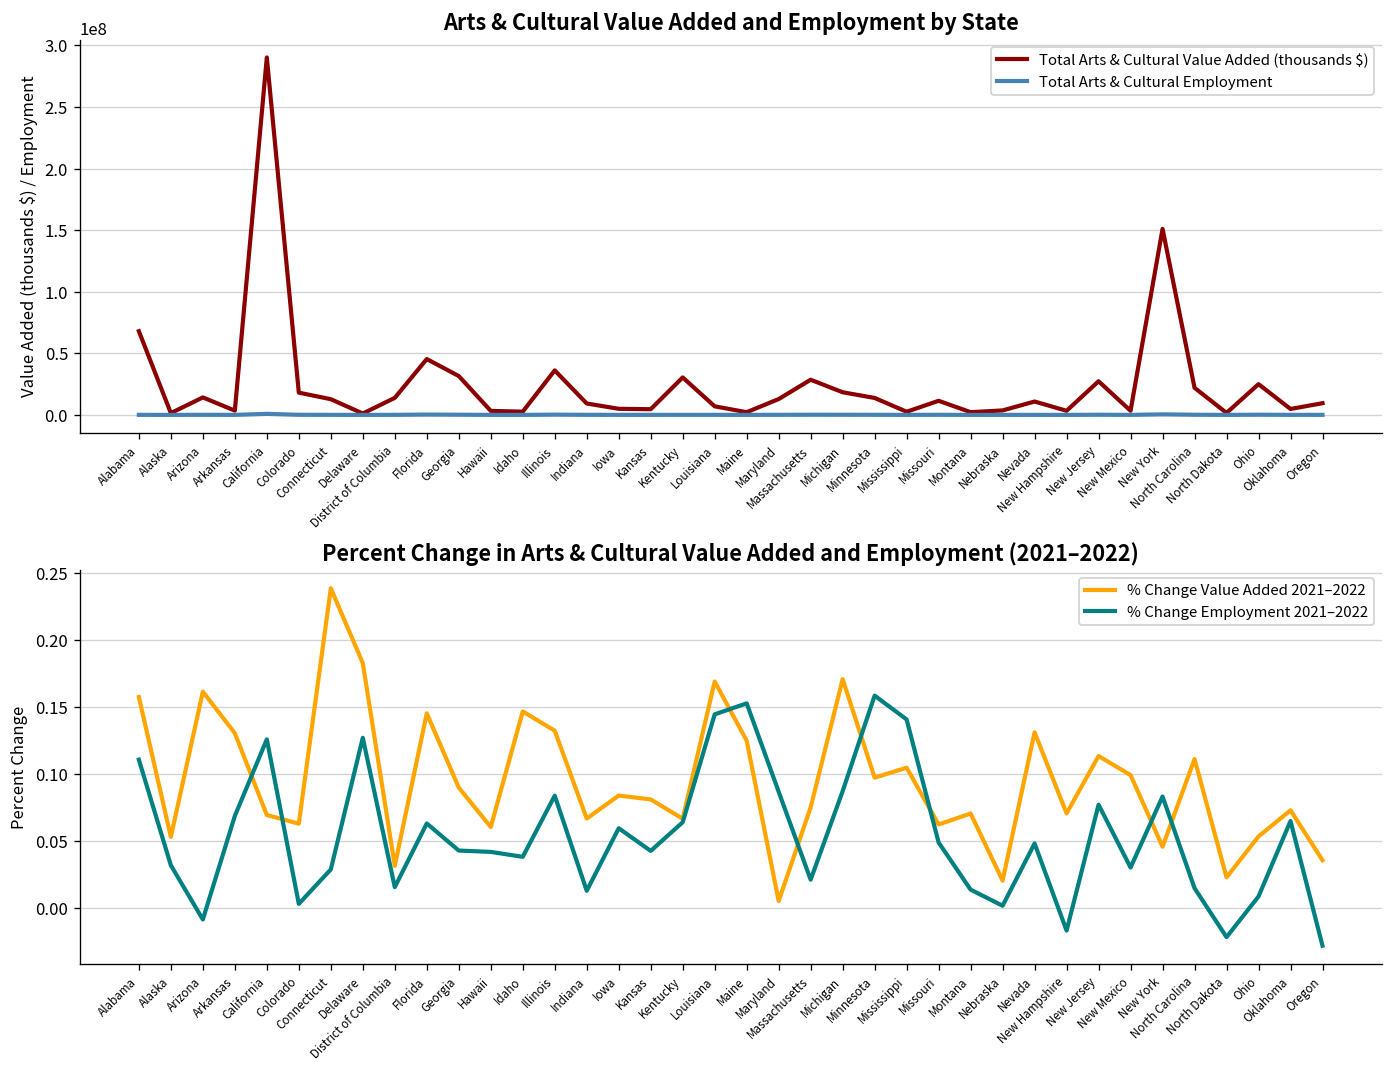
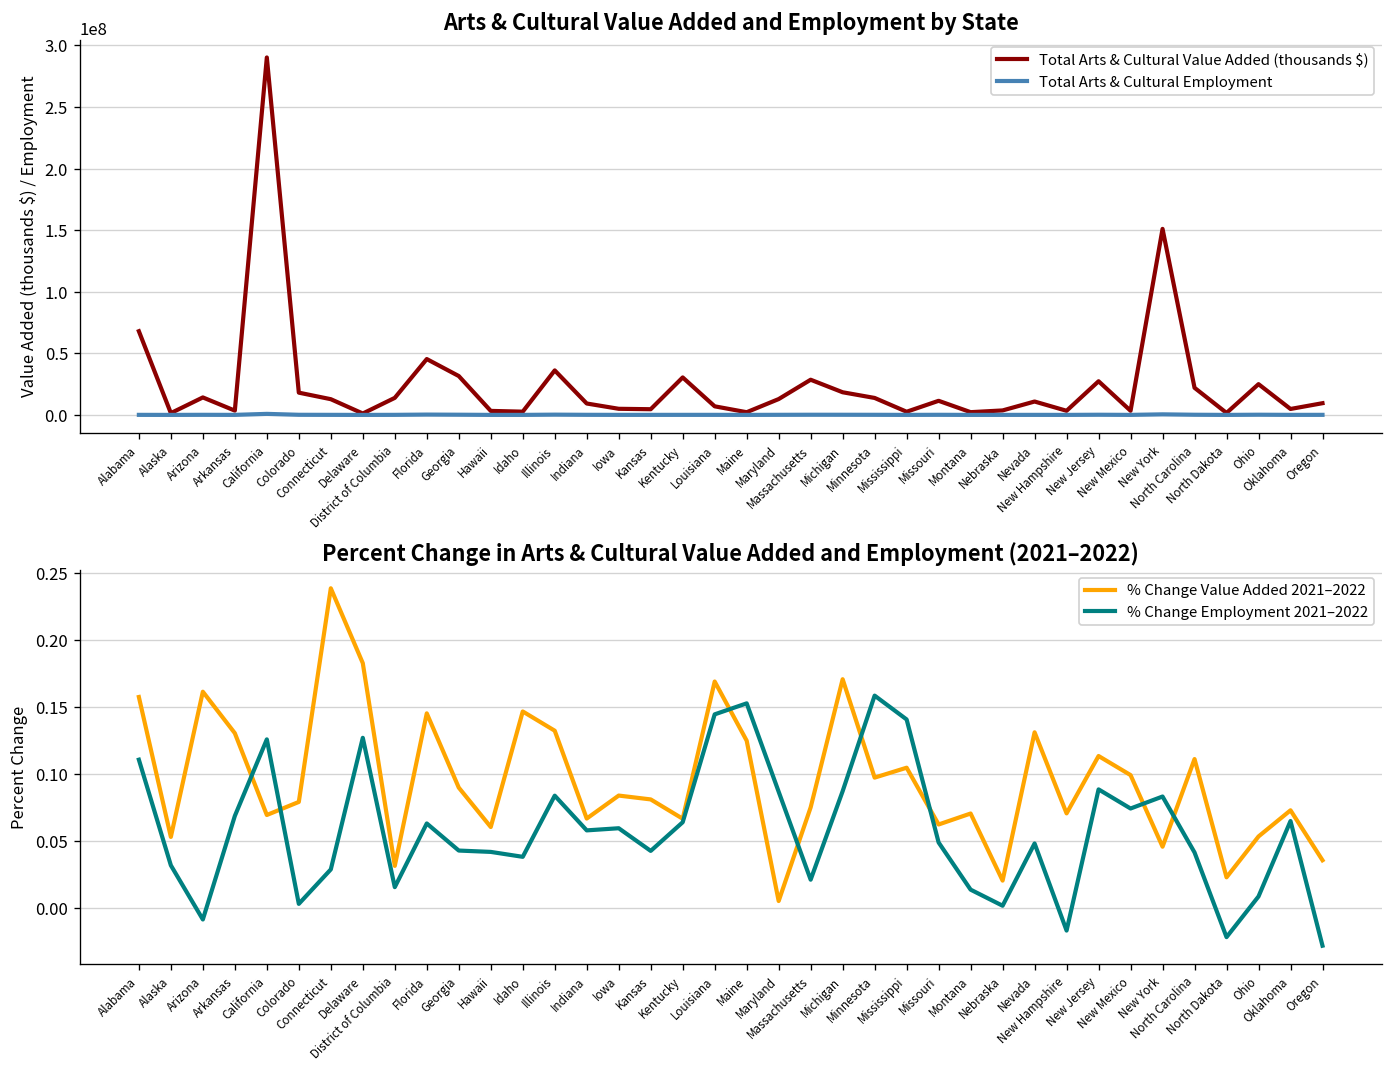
Percent Change in Arts & Cultural Value Added and Employment (2021–2022), % Change Value Added 2021–2022, Colorado: 0.063 -> 0.079
Percent Change in Arts & Cultural Value Added and Employment (2021–2022), % Change Employment 2021–2022, Indiana: 0.013 -> 0.058
Percent Change in Arts & Cultural Value Added and Employment (2021–2022), % Change Employment 2021–2022, New Jersey: 0.077 -> 0.089
Percent Change in Arts & Cultural Value Added and Employment (2021–2022), % Change Employment 2021–2022, New Mexico: 0.030 -> 0.074
Percent Change in Arts & Cultural Value Added and Employment (2021–2022), % Change Employment 2021–2022, North Carolina: 0.015 -> 0.041
